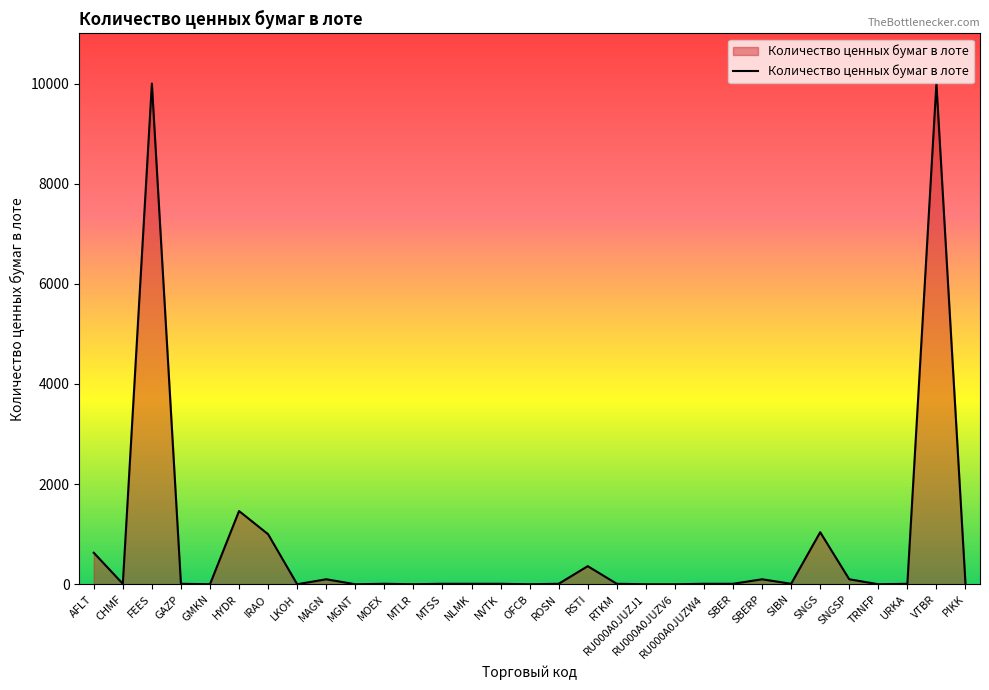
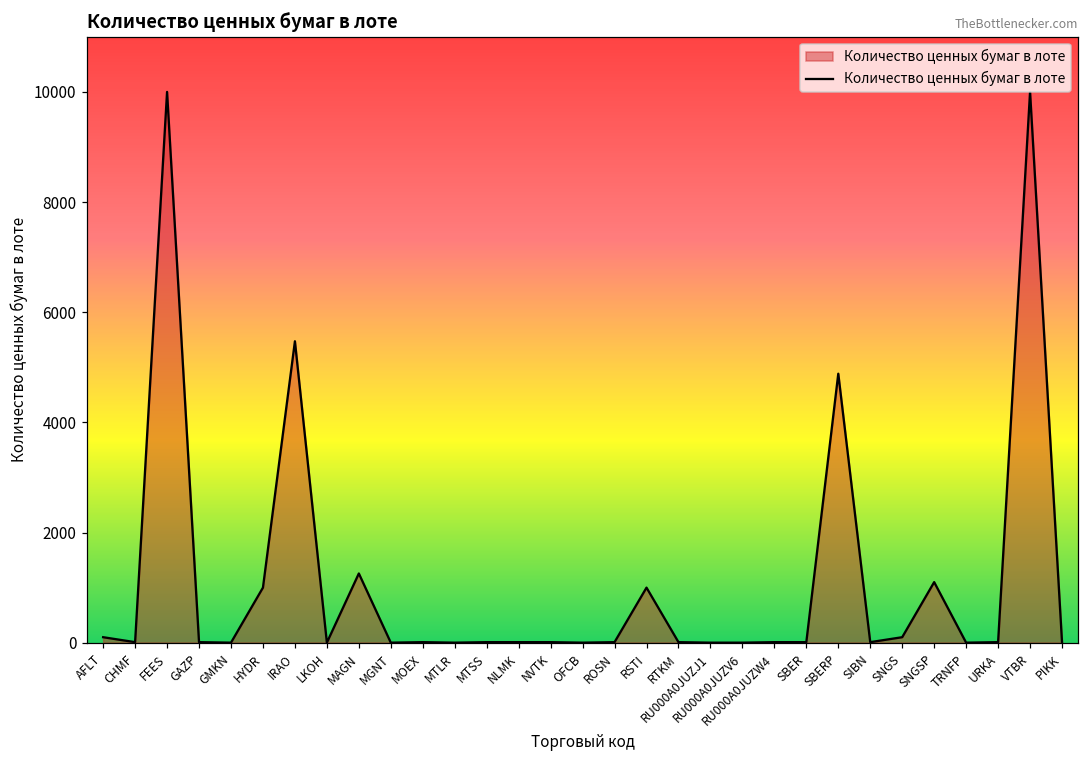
AFLT: 600 -> 100
HYDR: 1500 -> 1000
IRAO: 1000 -> 5500
MAGN: 100 -> 1300
RSTI: 400 -> 1000
SBERP: 100 -> 4900
SNGS: 1000 -> 100
SNGSP: 100 -> 1100
